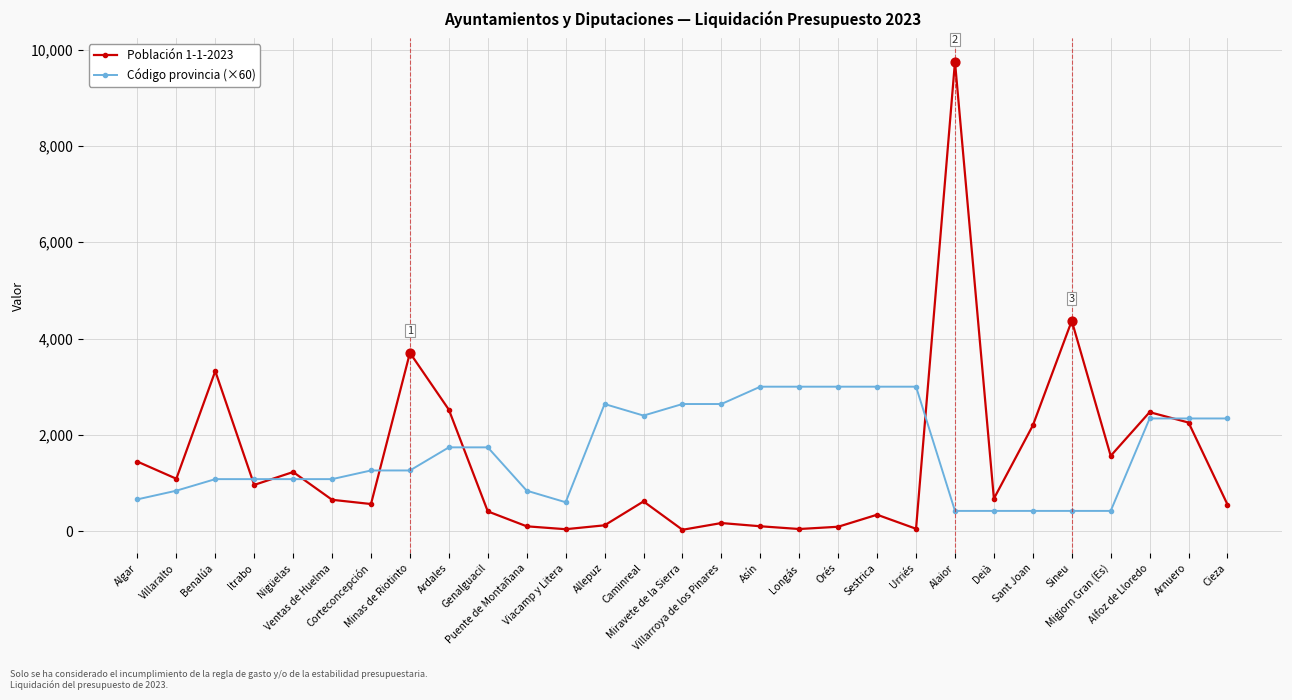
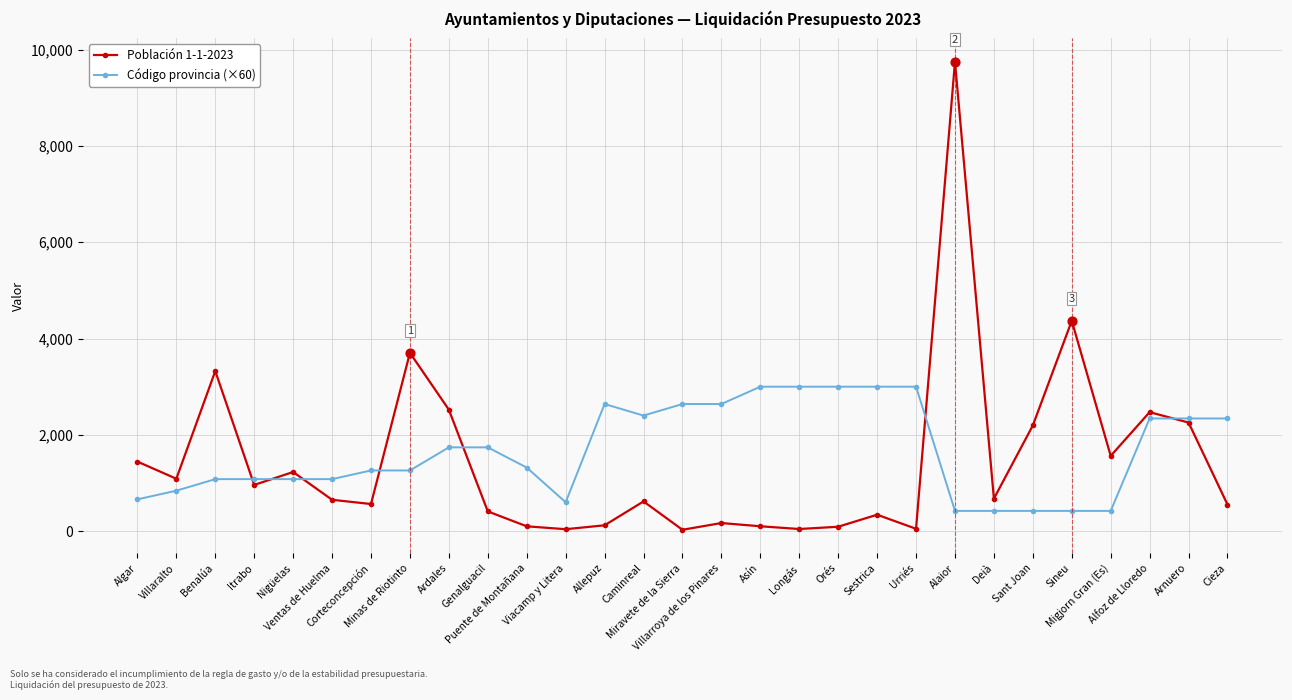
Código provincia (×60), Puente de Montañana: 800 -> 1,300
